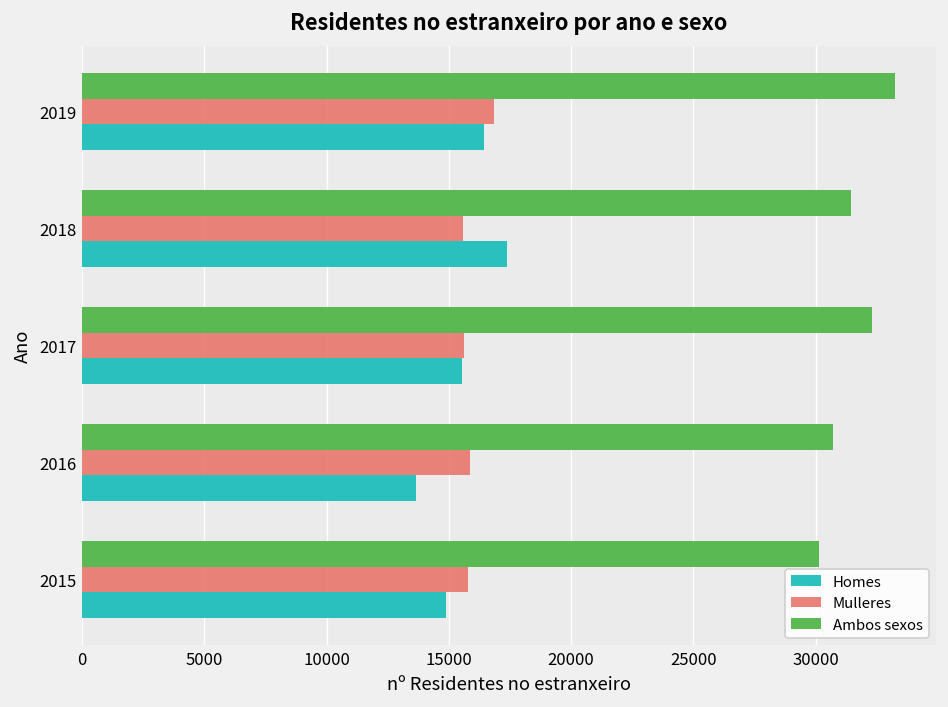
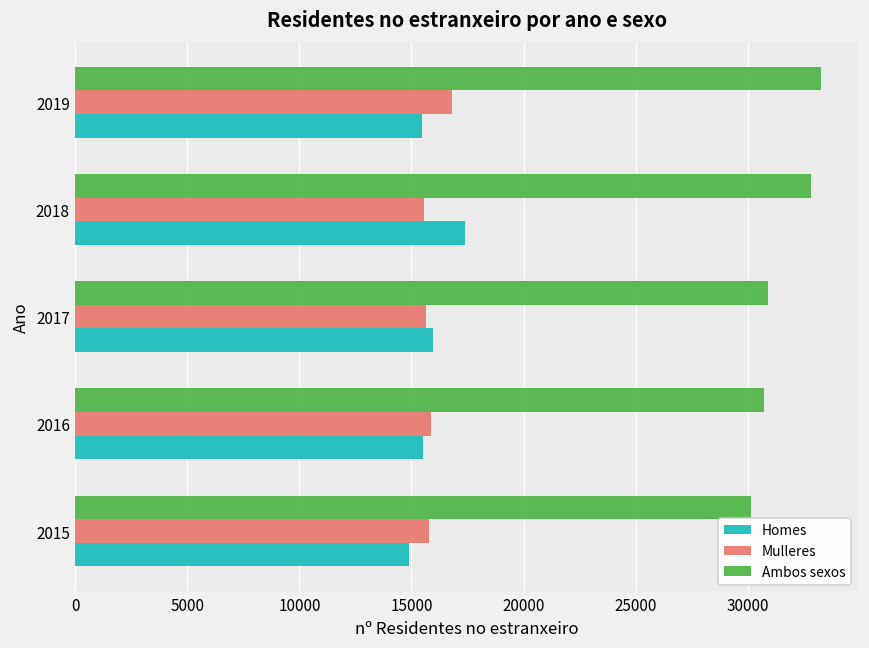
Homes, 2019: 16400 -> 15500
Ambos sexos, 2018: 31400 -> 32800
Ambos sexos, 2017: 32300 -> 30900
Homes, 2017: 15600 -> 16000
Homes, 2016: 13600 -> 15500
